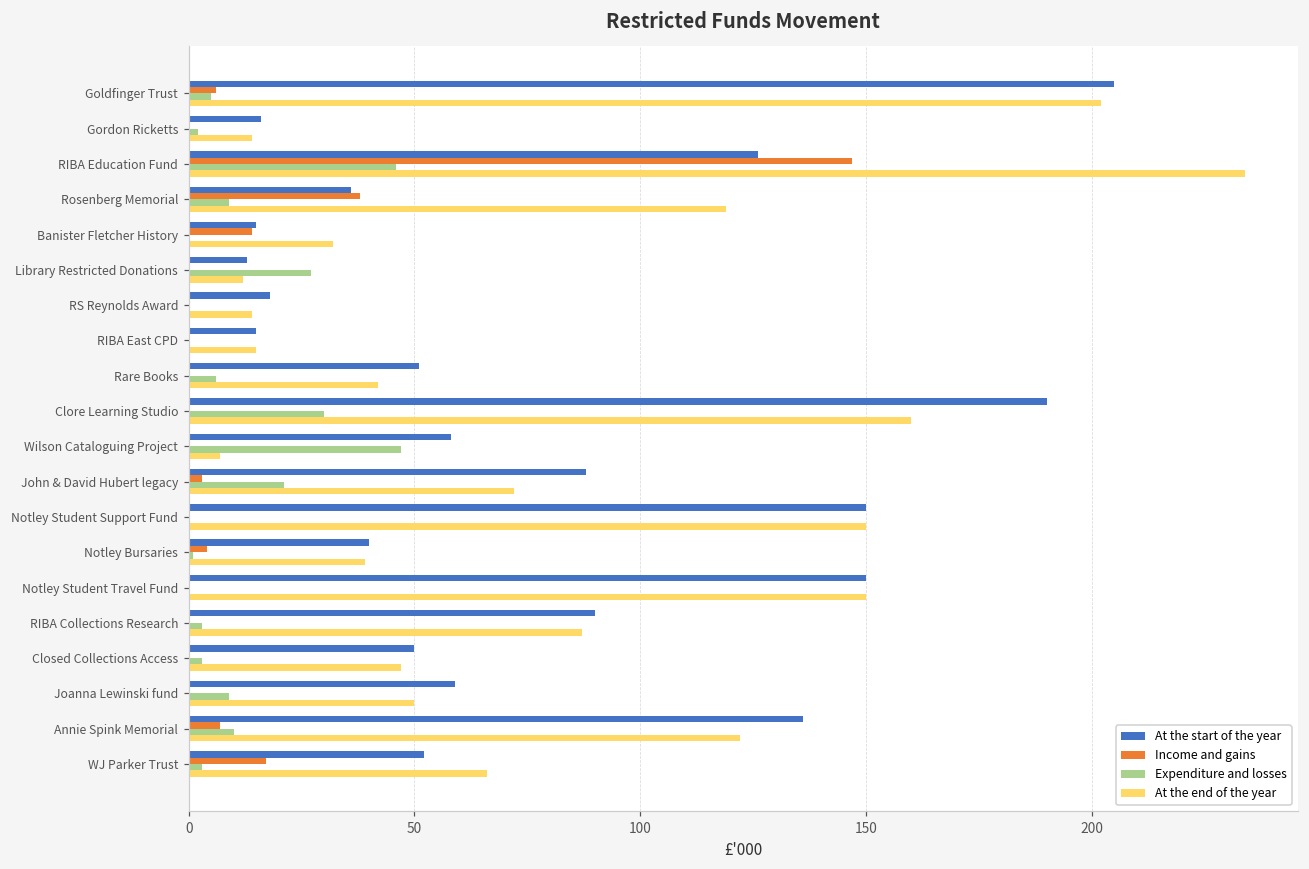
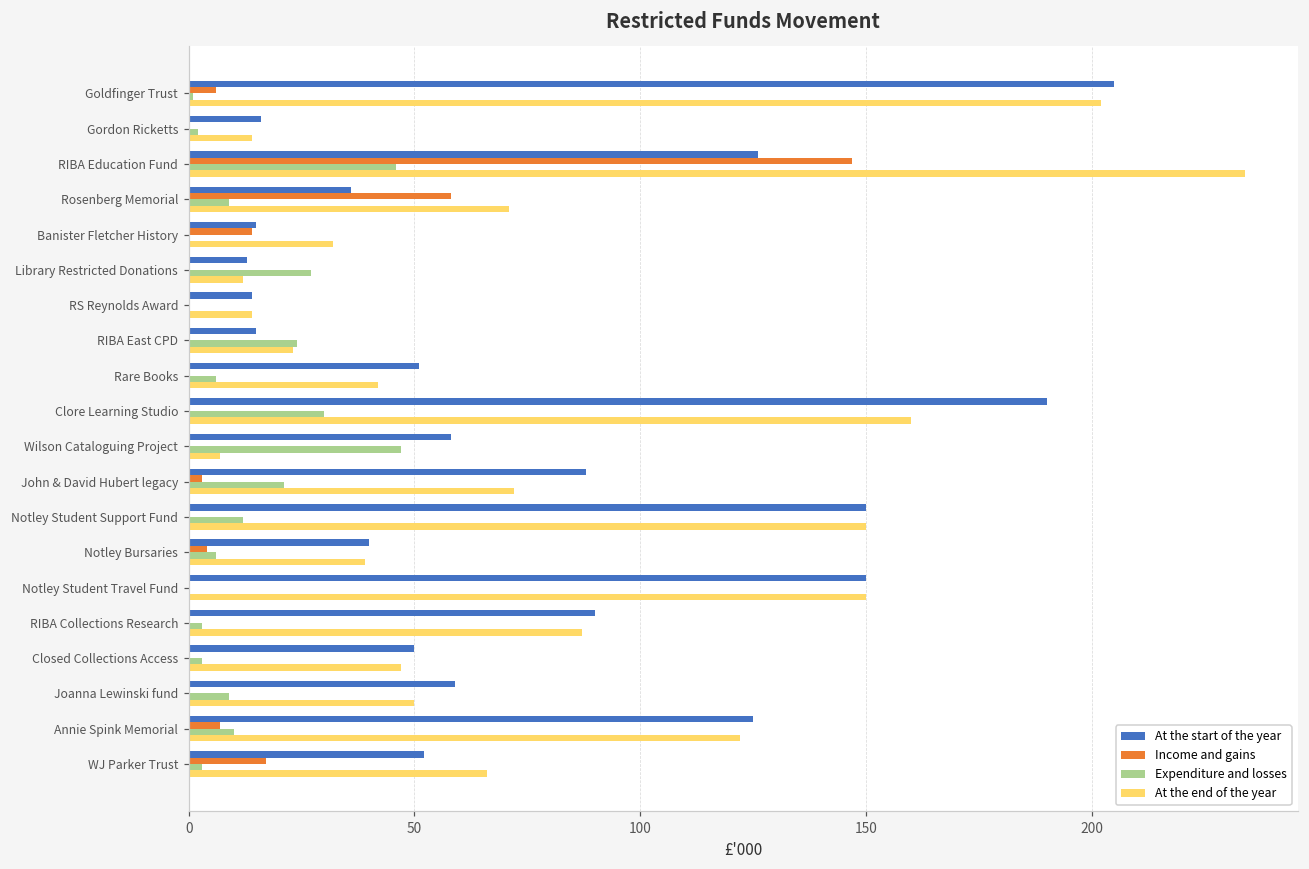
Expenditure and losses, Goldfinger Trust: 5 -> 1
Income and gains, Rosenberg Memorial: 38 -> 58
At the end of the year, Rosenberg Memorial: 119 -> 71
At the start of the year, RS Reynolds Award: 18 -> 14
Expenditure and losses, RIBA East CPD: 0 -> 24
At the end of the year, RIBA East CPD: 15 -> 23
Expenditure and losses, Notley Student Support Fund: 0 -> 12
Expenditure and losses, Notley Bursaries: 1 -> 6
At the start of the year, Annie Spink Memorial: 136 -> 125
